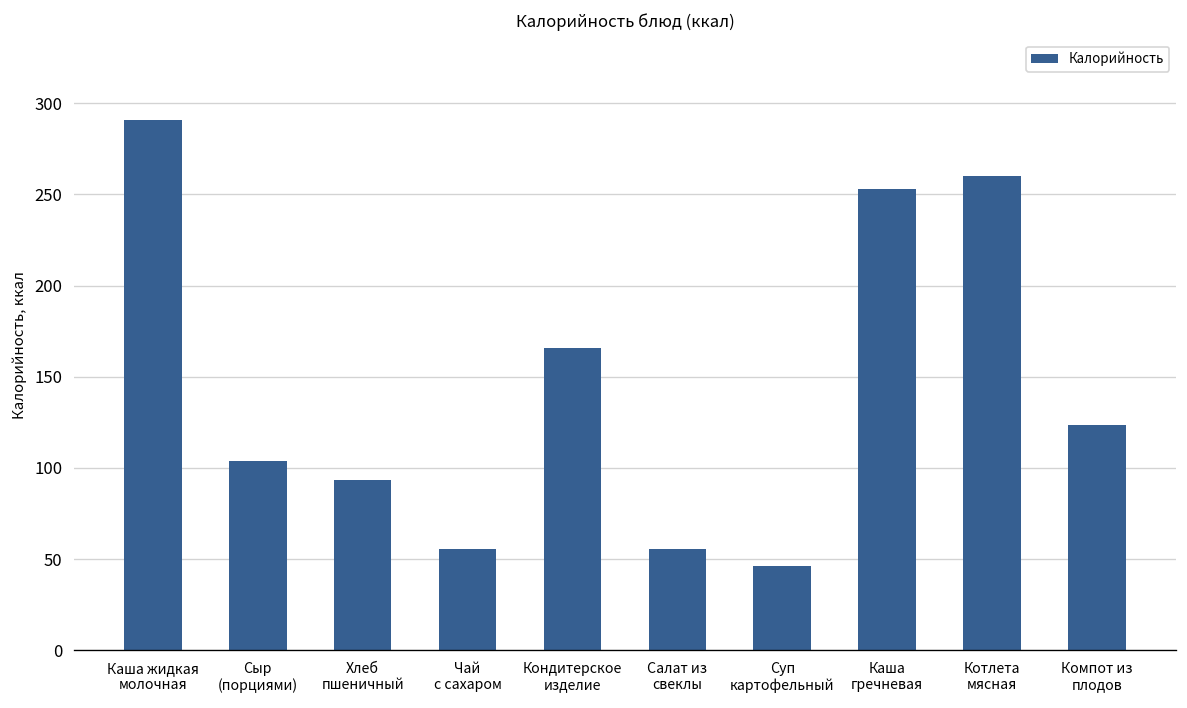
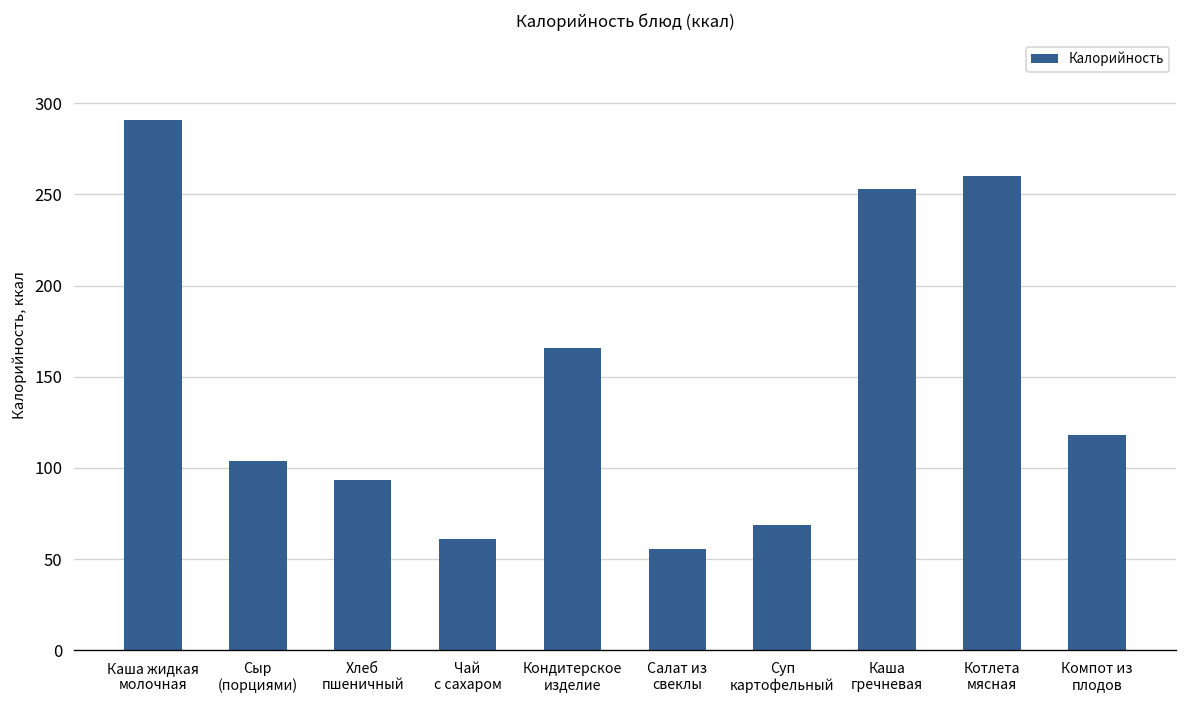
Чай с сахаром: 56 -> 61
Суп картофельный: 46 -> 69
Компот из плодов: 124 -> 118
